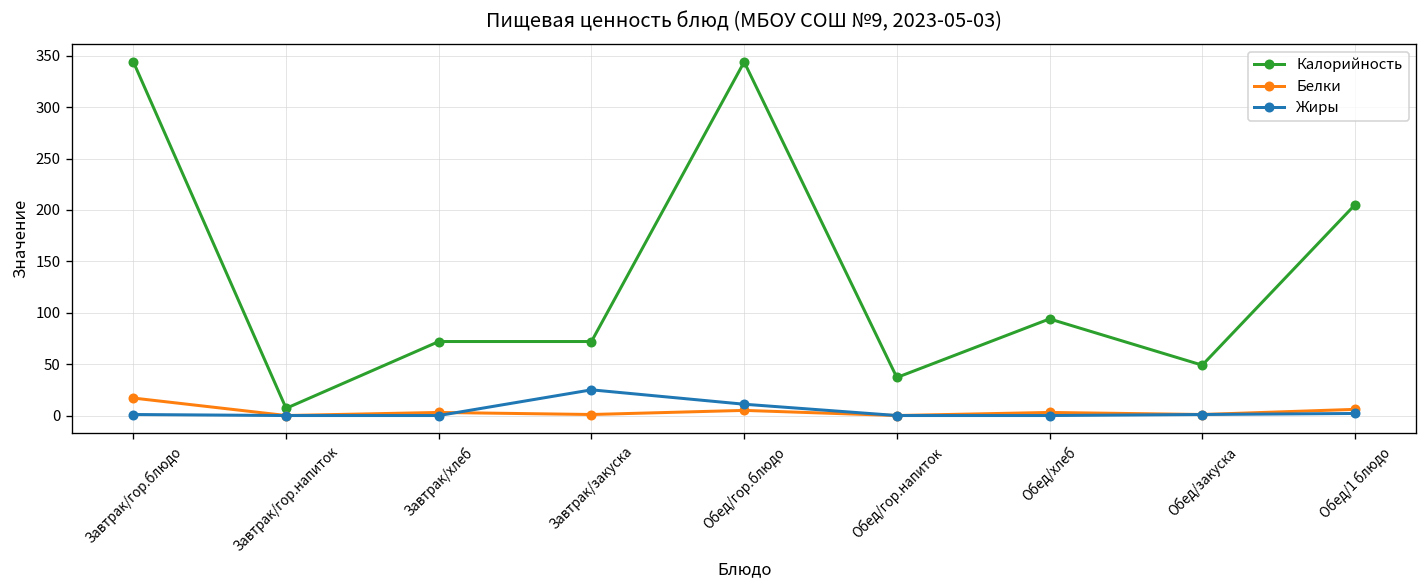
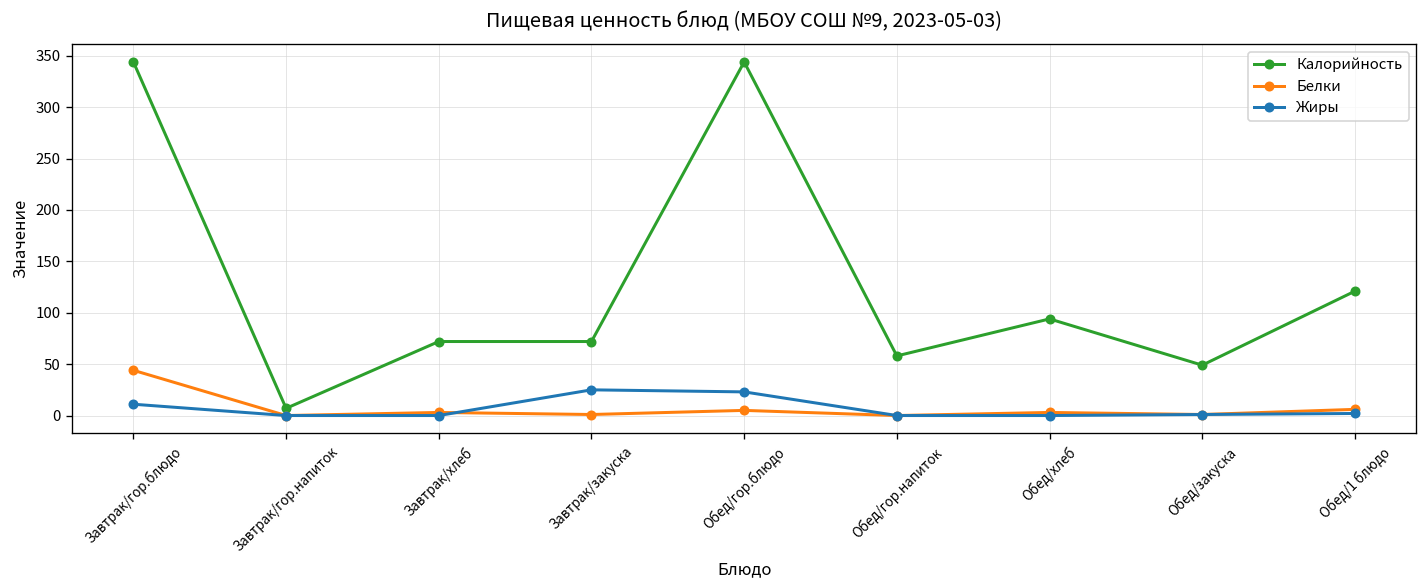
Белки, Завтрак/гор.блюдо: 20 -> 40
Жиры, Завтрак/гор.блюдо: 0 -> 10
Жиры, Обед/гор.блюдо: 10 -> 20
Калорийность, Обед/гор.напиток: 40 -> 60
Калорийность, Обед/1 блюдо: 210 -> 120
